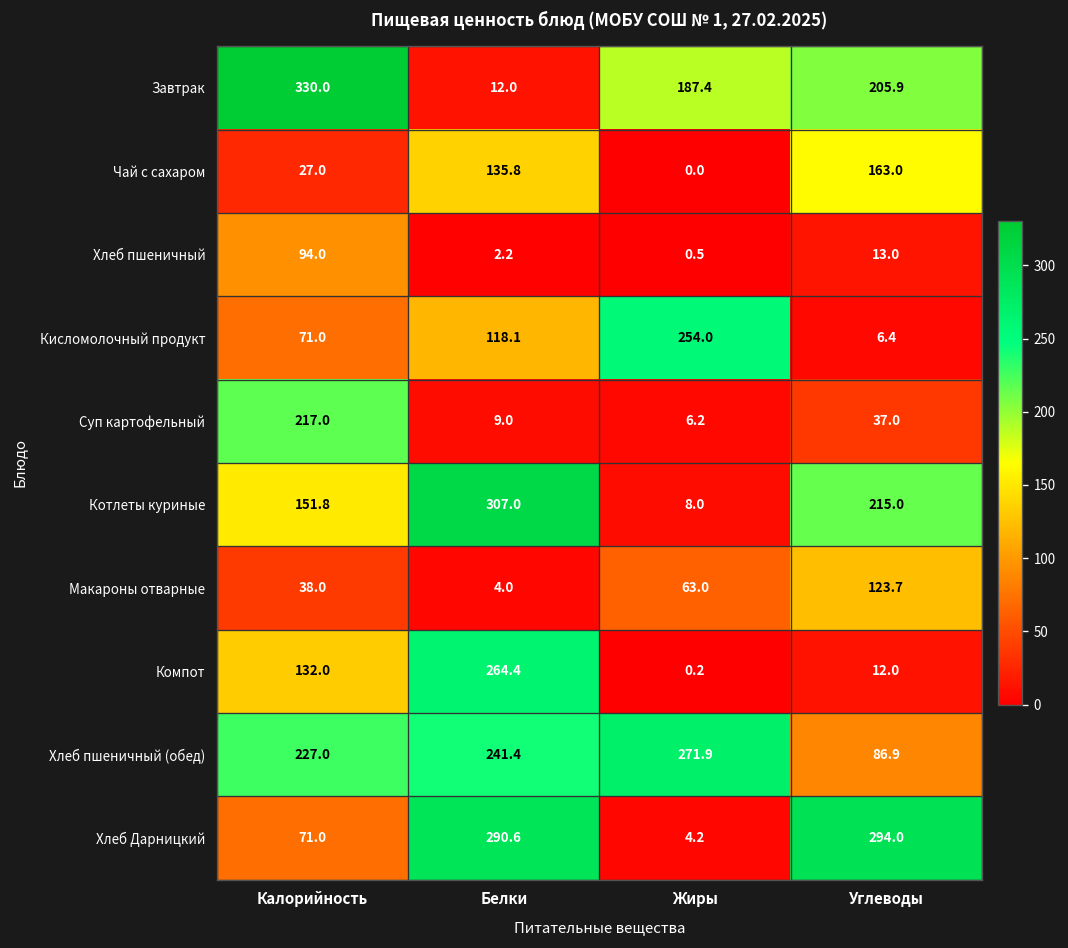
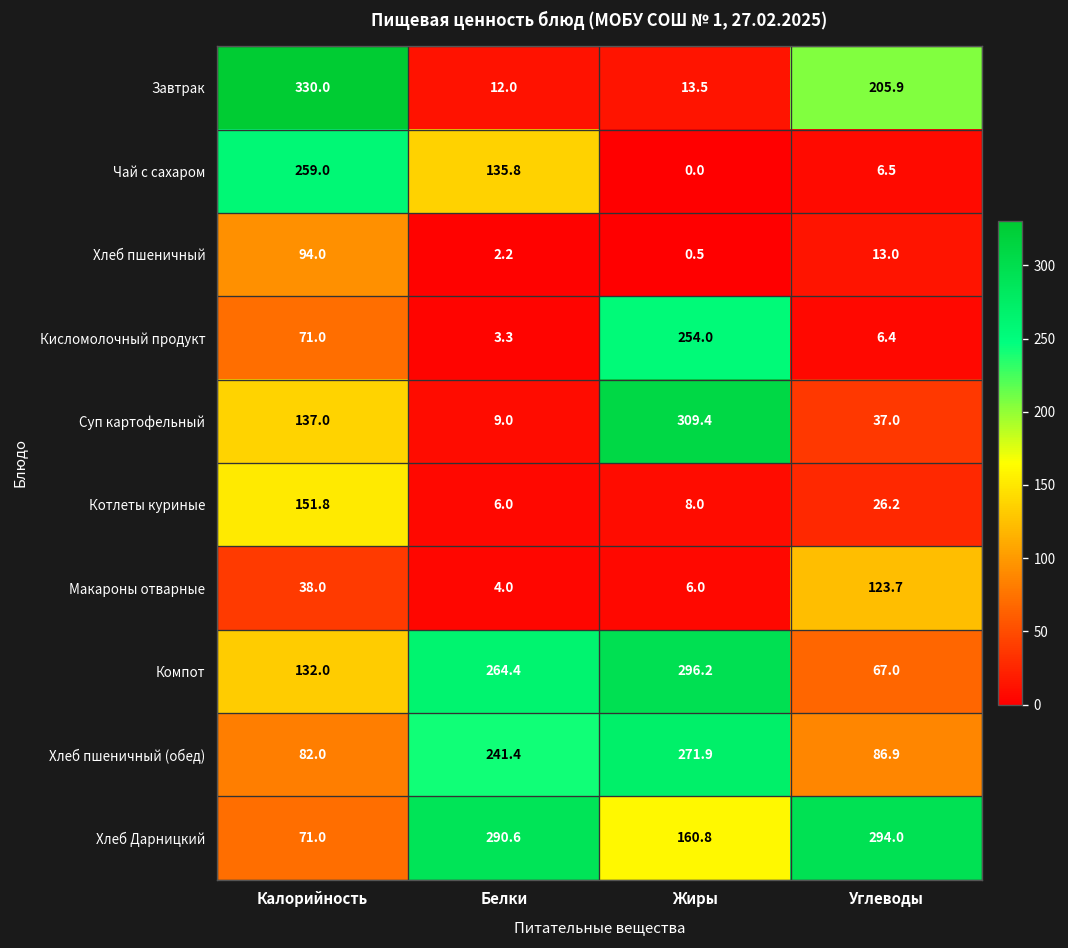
Завтрак, Жиры: 187.4 -> 13.5
Чай с сахаром, Калорийность: 27.0 -> 259.0
Чай с сахаром, Углеводы: 163.0 -> 6.5
Кисломолочный продукт, Белки: 118.1 -> 3.3
Суп картофельный, Калорийность: 217.0 -> 137.0
Суп картофельный, Жиры: 6.2 -> 309.4
Котлеты куриные, Белки: 307.0 -> 6.0
Котлеты куриные, Углеводы: 215.0 -> 26.2
Макароны отварные, Жиры: 63.0 -> 6.0
Компот, Жиры: 0.2 -> 296.2
Компот, Углеводы: 12.0 -> 67.0
Хлеб пшеничный (обед), Калорийность: 227.0 -> 82.0
Хлеб Дарницкий, Жиры: 4.2 -> 160.8
